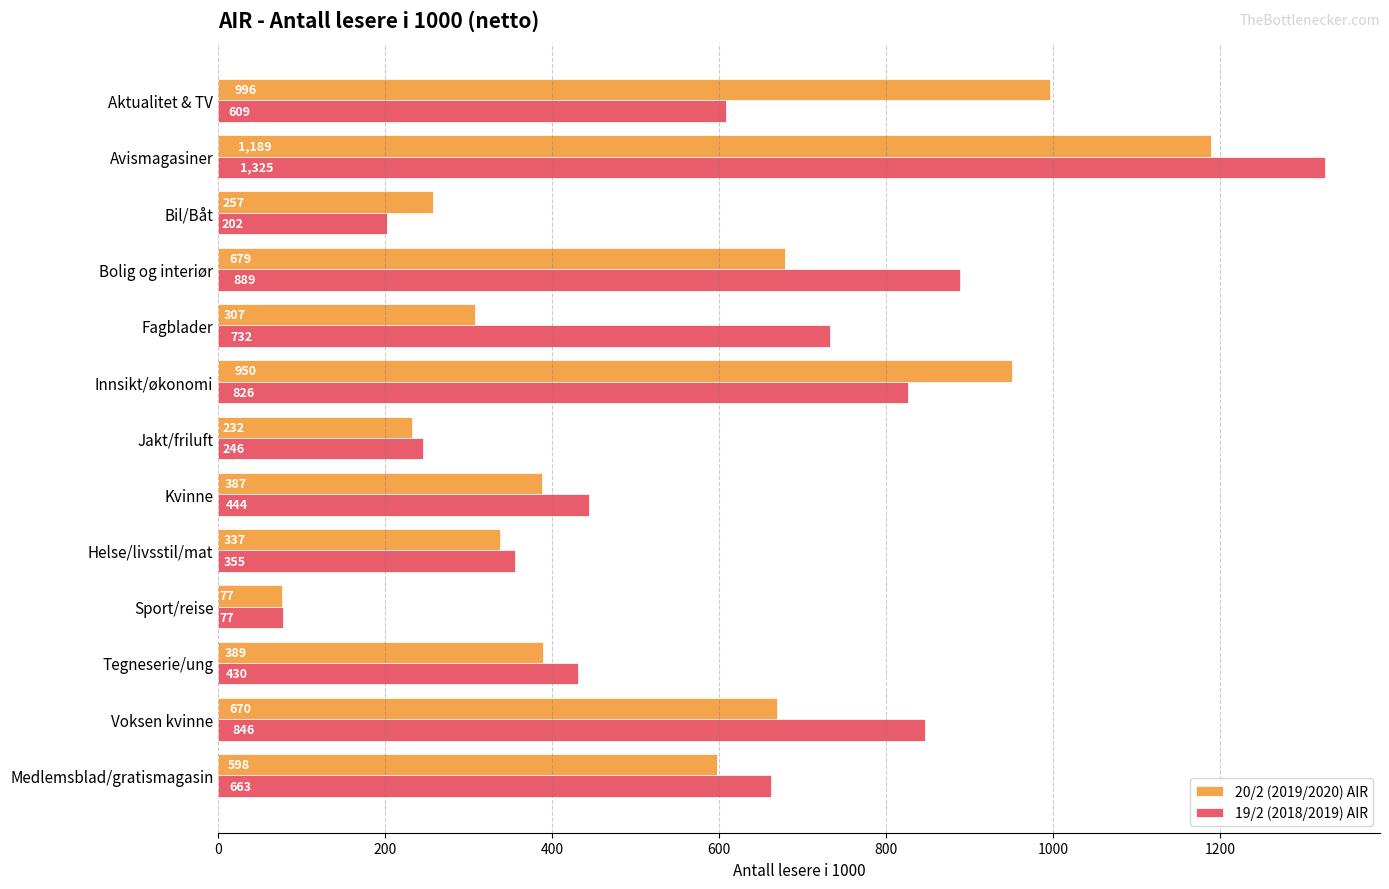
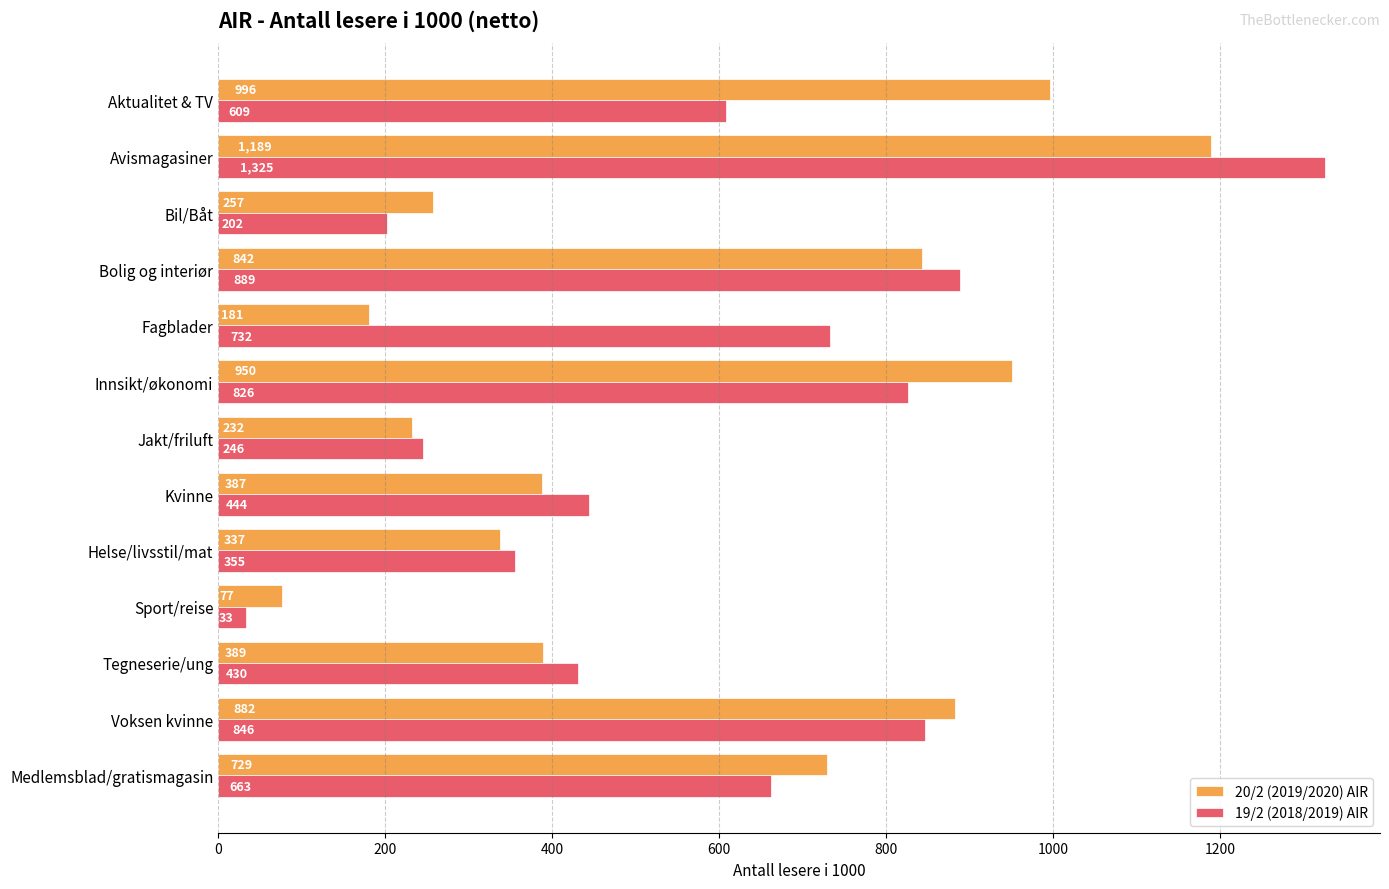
20/2 (2019/2020) AIR, Bolig og interiør: 679 -> 842
20/2 (2019/2020) AIR, Fagblader: 307 -> 181
19/2 (2018/2019) AIR, Sport/reise: 77 -> 33
20/2 (2019/2020) AIR, Voksen kvinne: 670 -> 882
20/2 (2019/2020) AIR, Medlemsblad/gratismagasin: 598 -> 729
